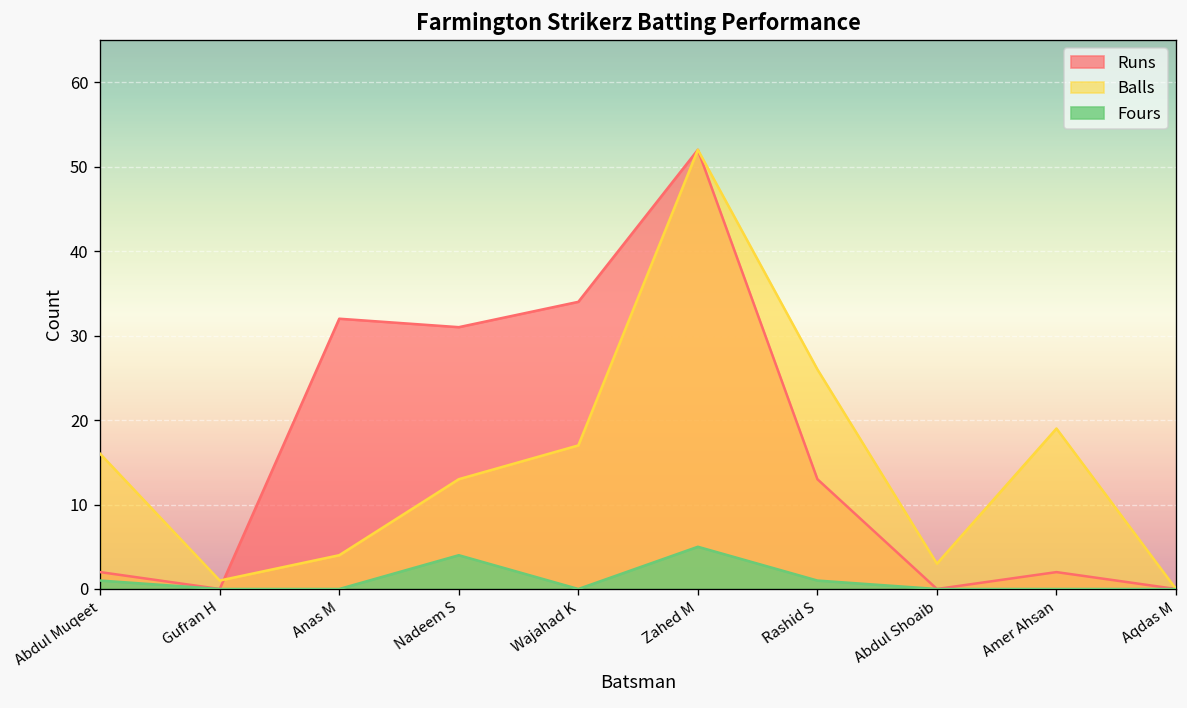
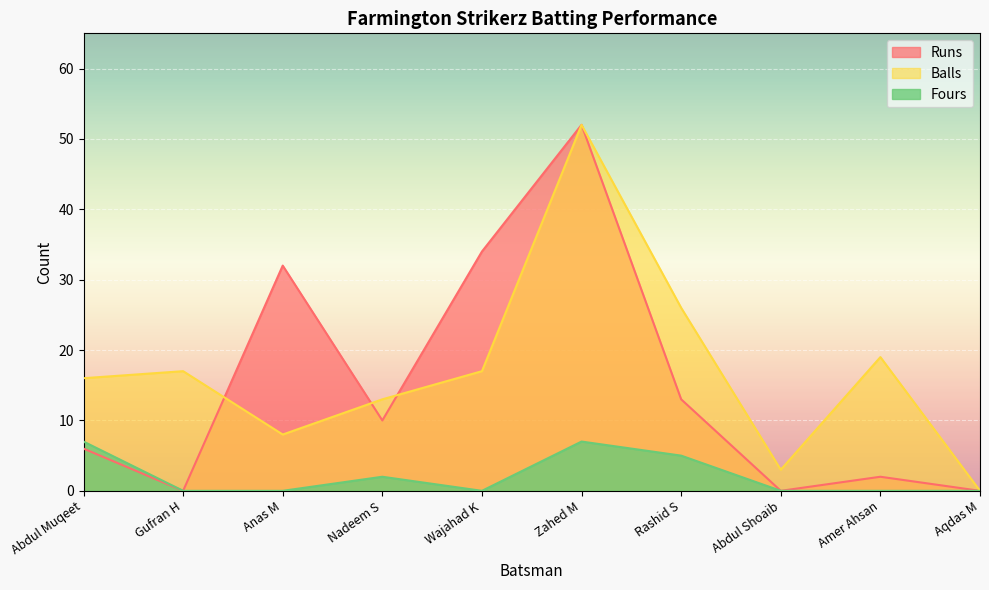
Runs, Abdul Muqeet: 2 -> 6
Fours, Abdul Muqeet: 1 -> 7
Balls, Gufran H: 1 -> 17
Balls, Anas M: 4 -> 8
Runs, Nadeem S: 31 -> 10
Fours, Nadeem S: 4 -> 2
Fours, Zahed M: 5 -> 7
Fours, Rashid S: 1 -> 5
